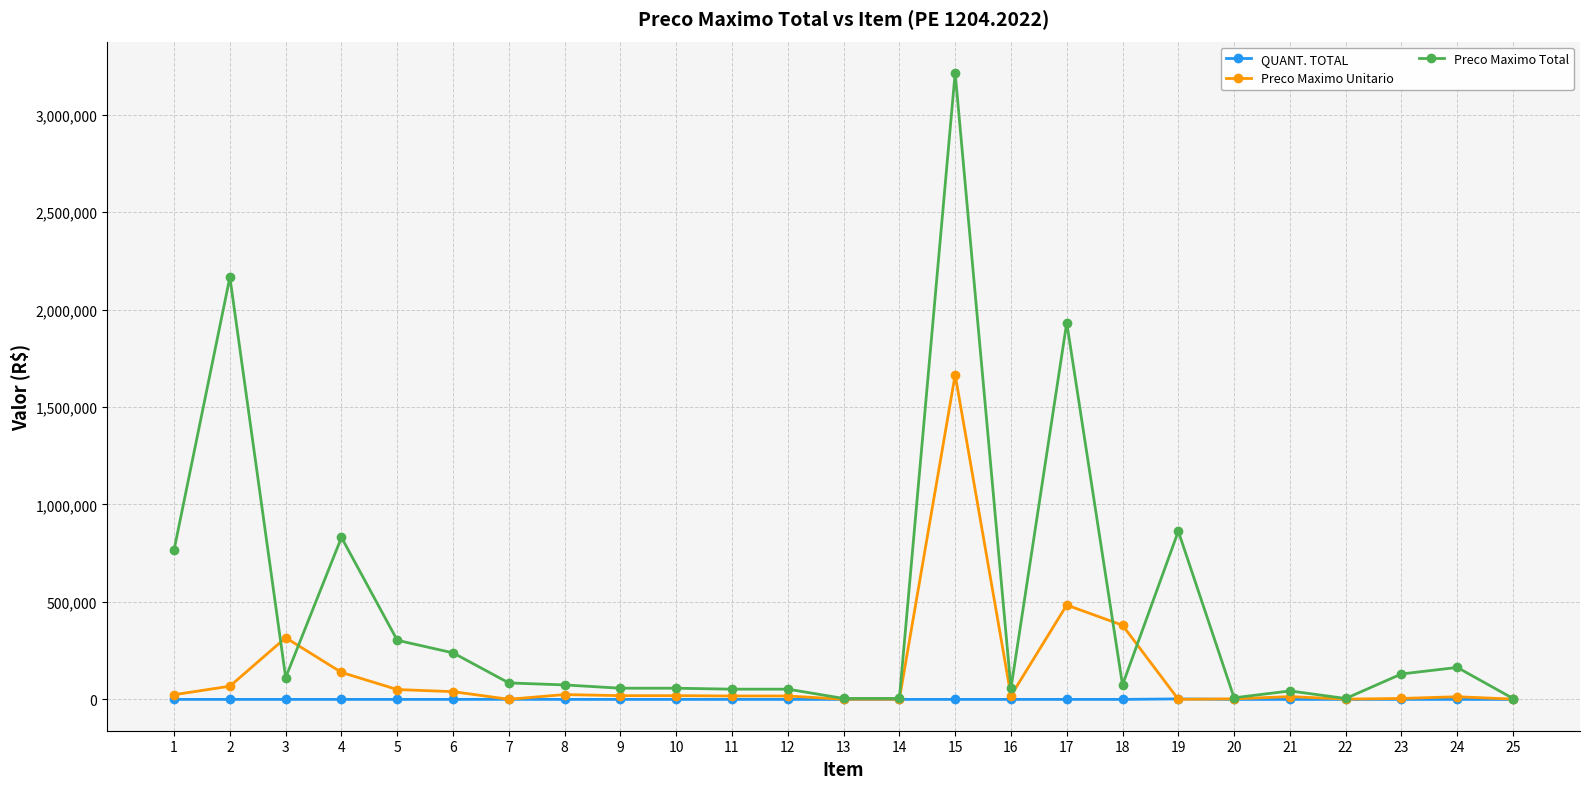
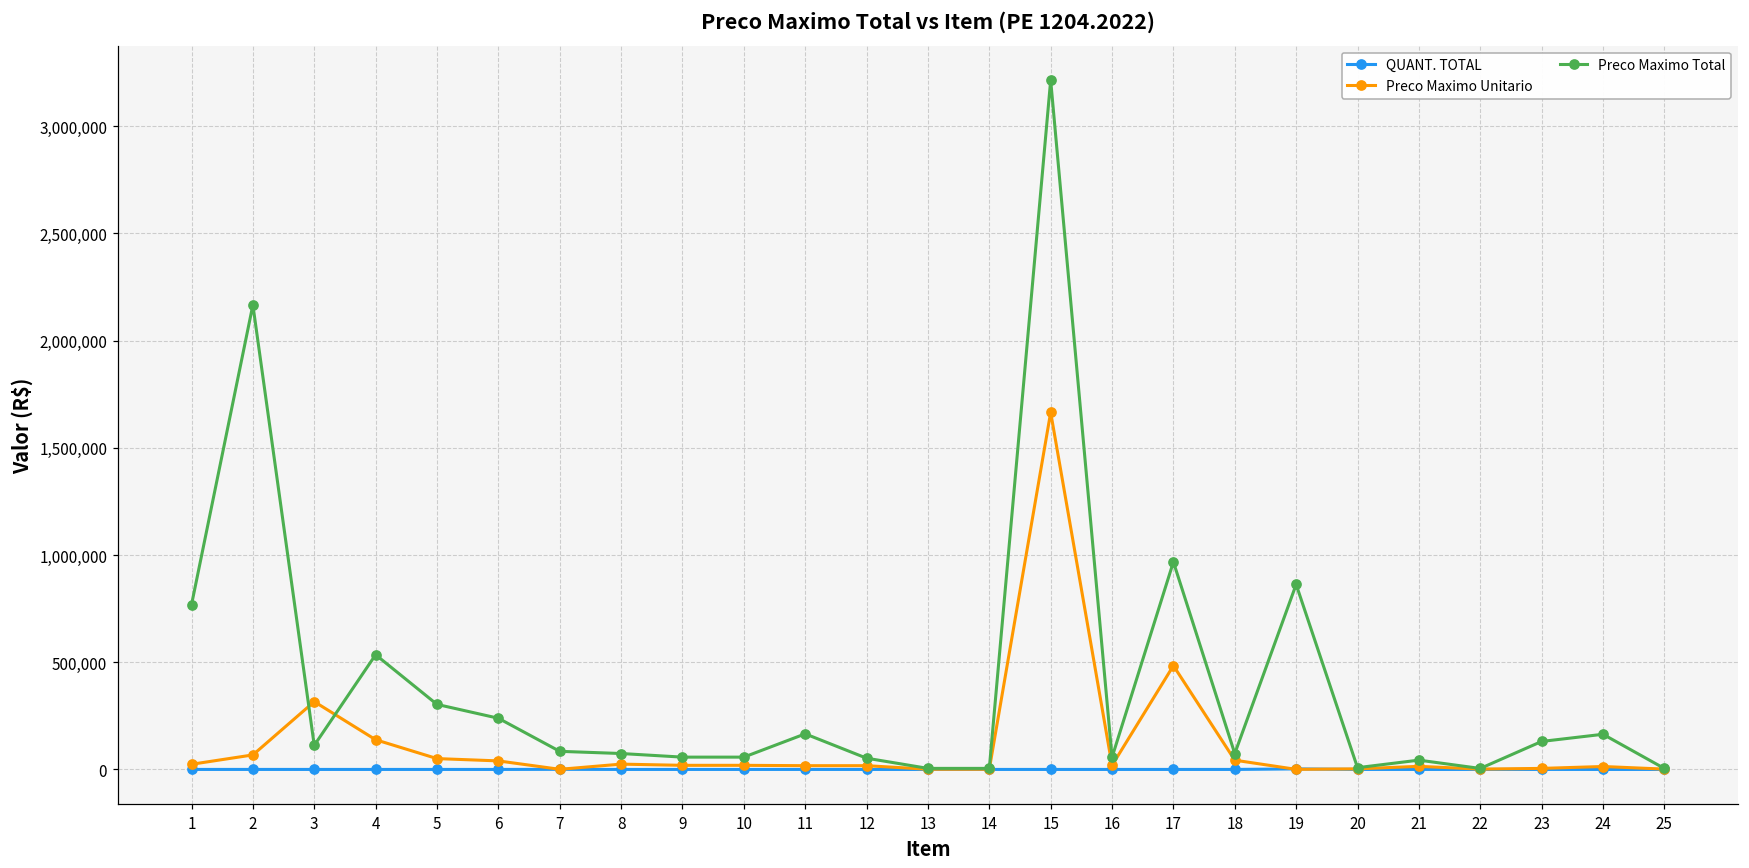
Preco Maximo Total, 4: 830,000 -> 530,000
Preco Maximo Total, 11: 50,000 -> 170,000
Preco Maximo Total, 17: 1,930,000 -> 970,000
Preco Maximo Unitario, 18: 380,000 -> 40,000
